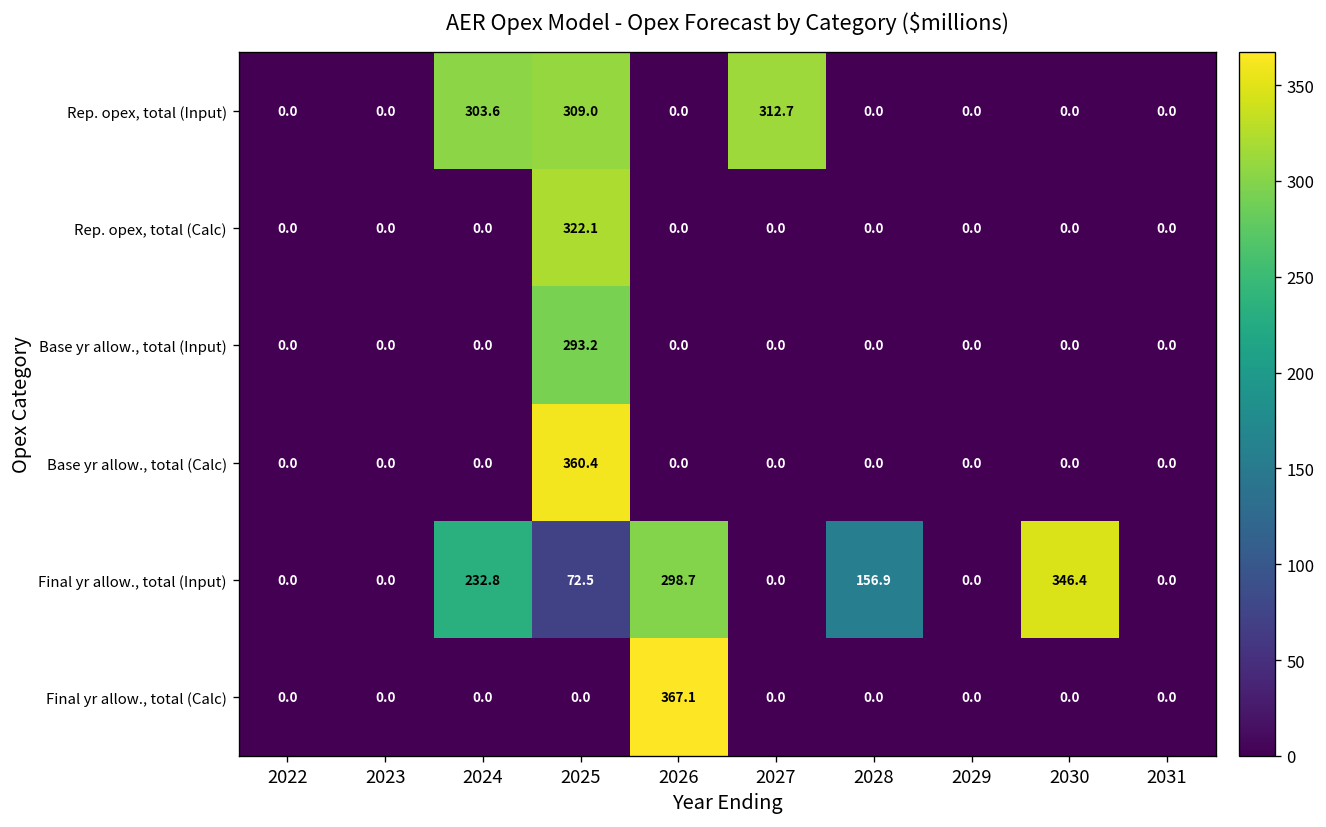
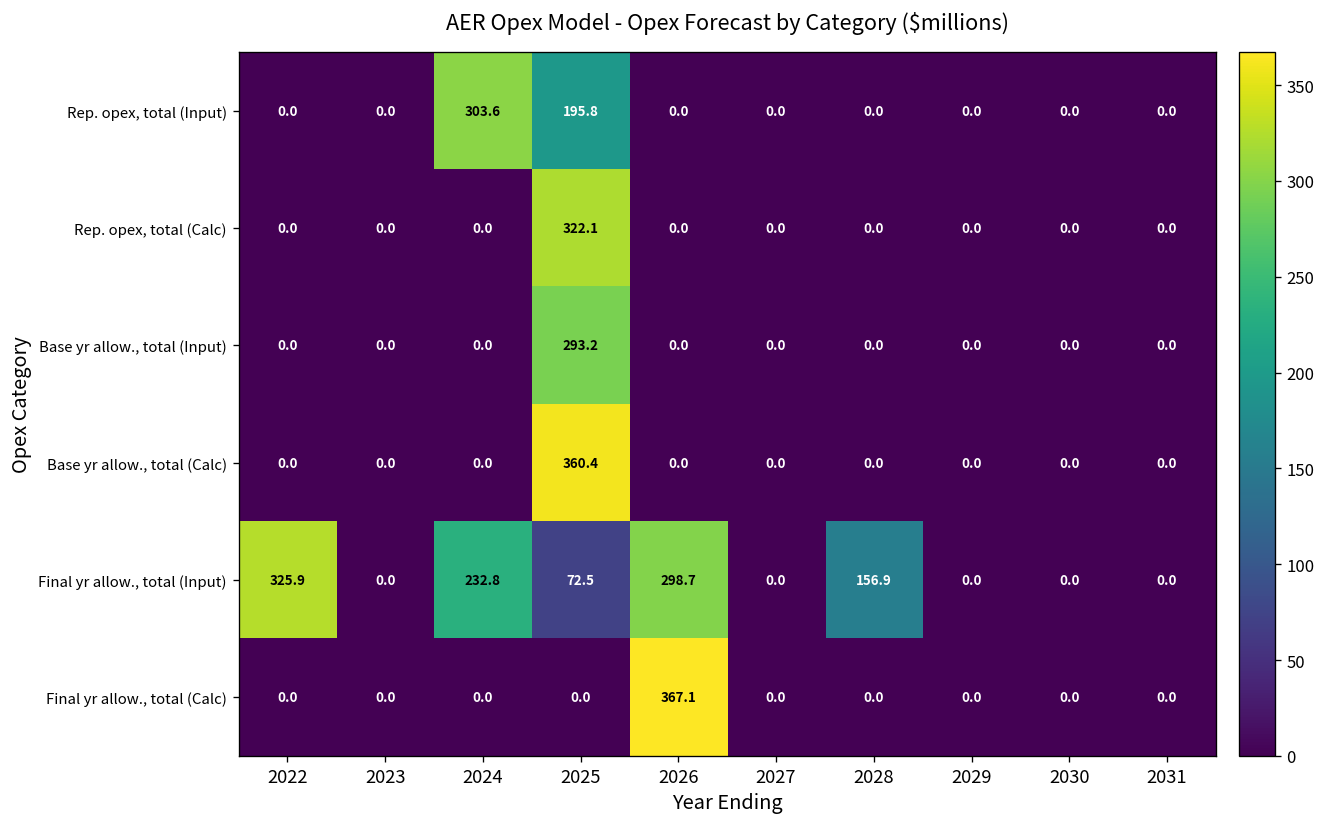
Rep. opex, total (Input), 2025: 309.0 -> 195.8
Rep. opex, total (Input), 2027: 312.7 -> 0.0
Final yr allow., total (Input), 2022: 0.0 -> 325.9
Final yr allow., total (Input), 2030: 346.4 -> 0.0
